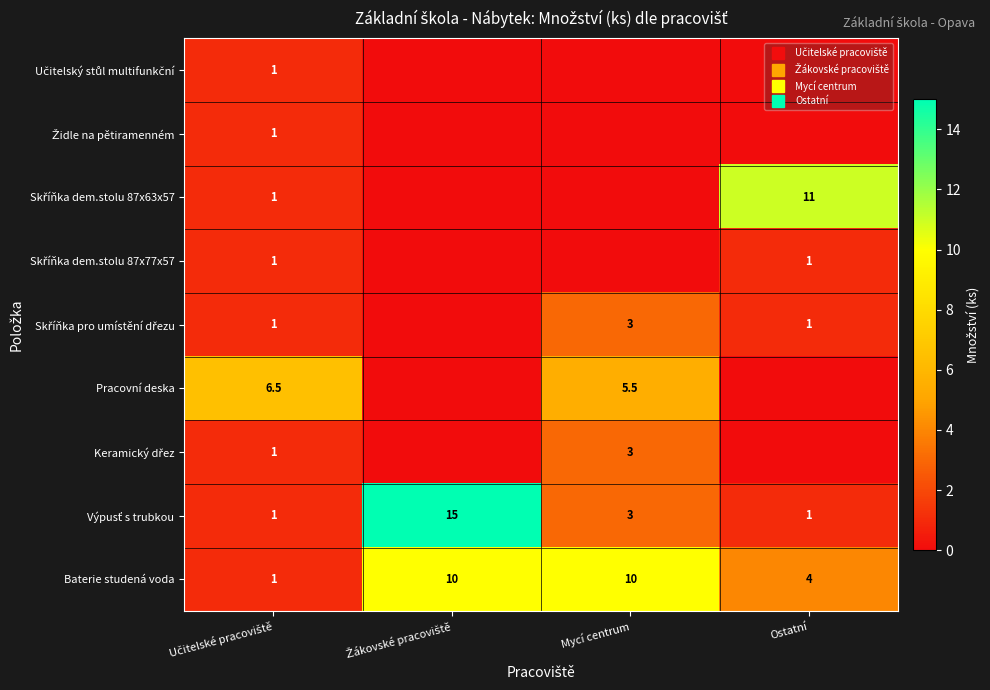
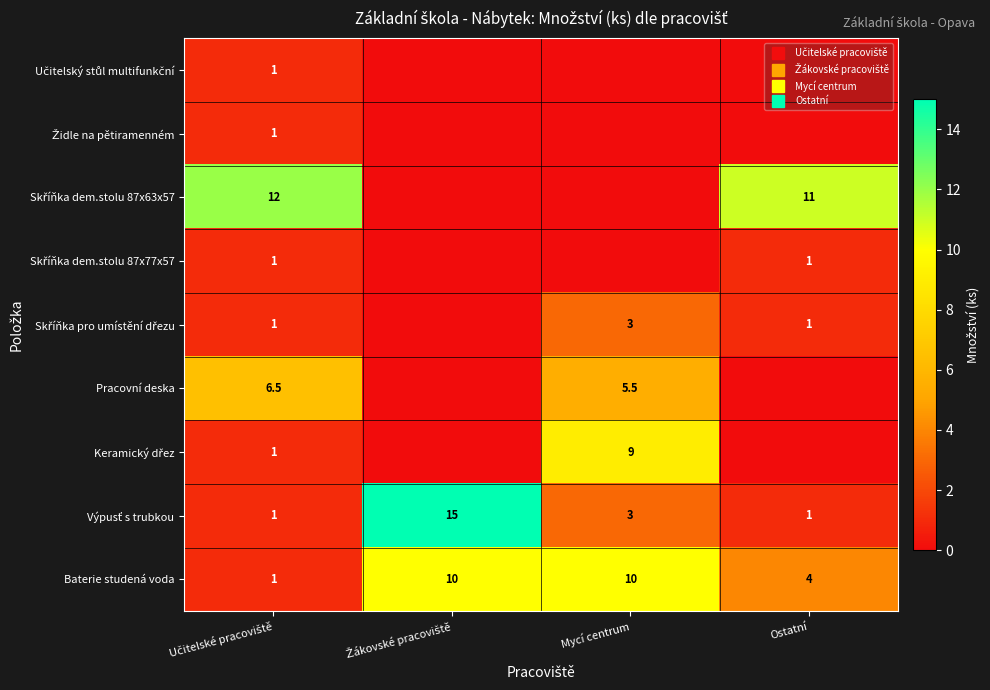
Skříňka dem.stolu 87x63x57, Učitelské pracoviště: 1 -> 12
Keramický dřez, Mycí centrum: 3 -> 9
